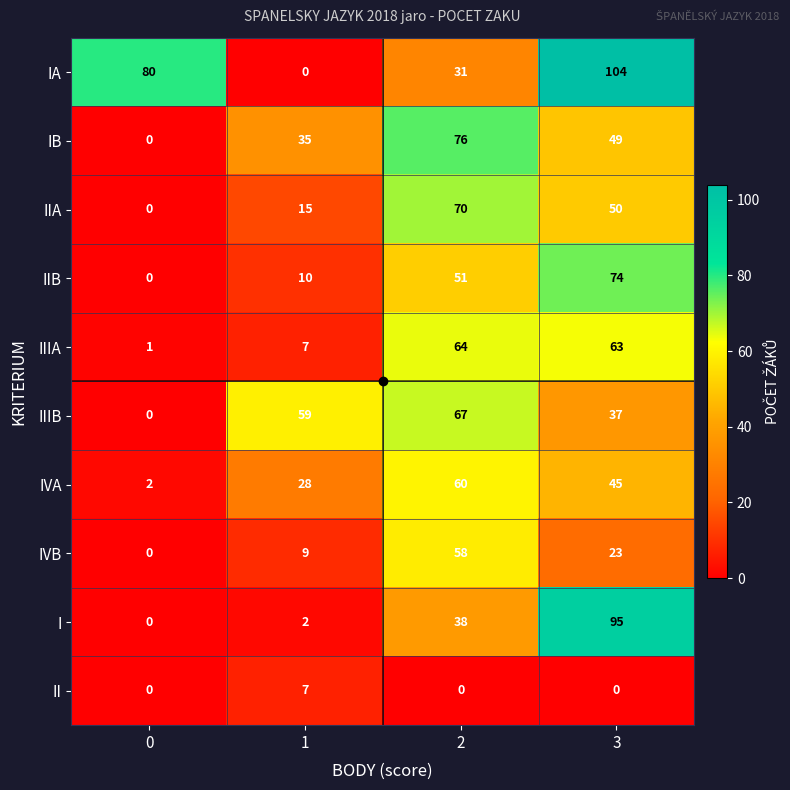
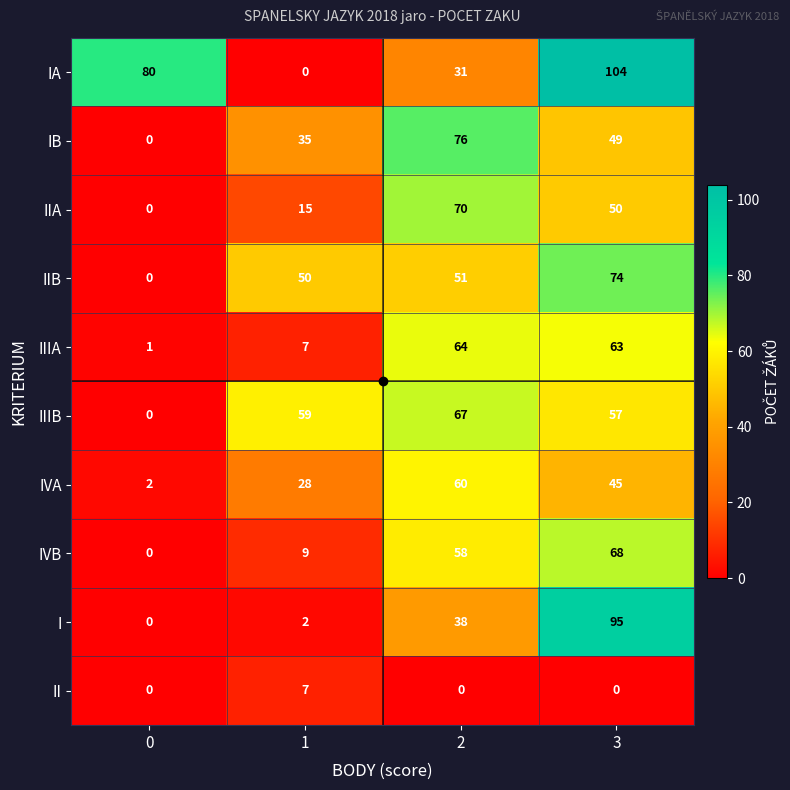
IIB, 1: 10 -> 50
IIIB, 3: 37 -> 57
IVB, 3: 23 -> 68
